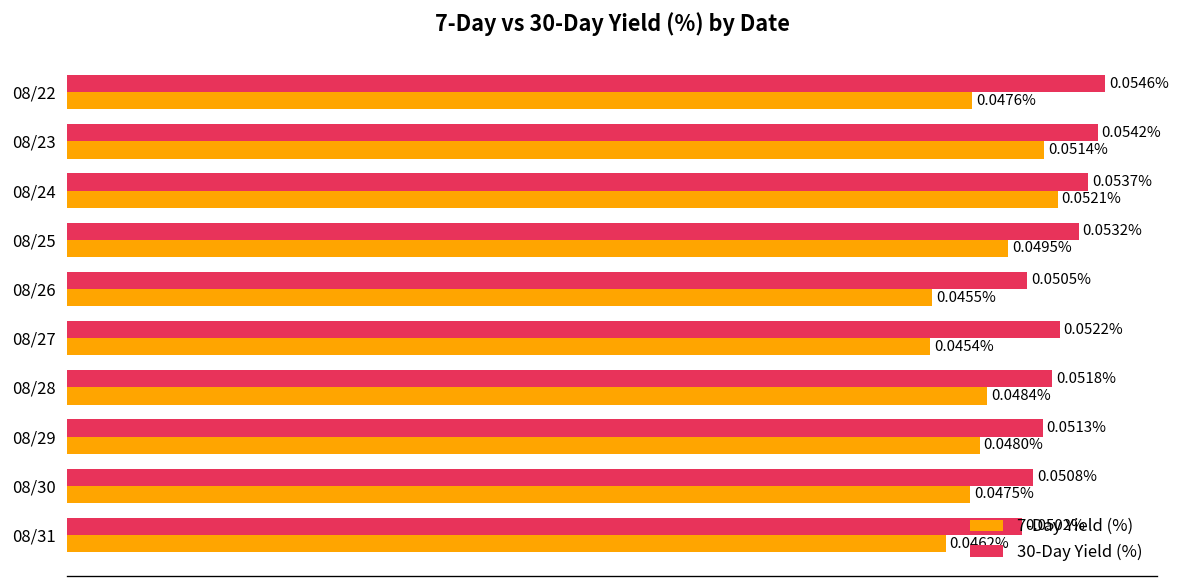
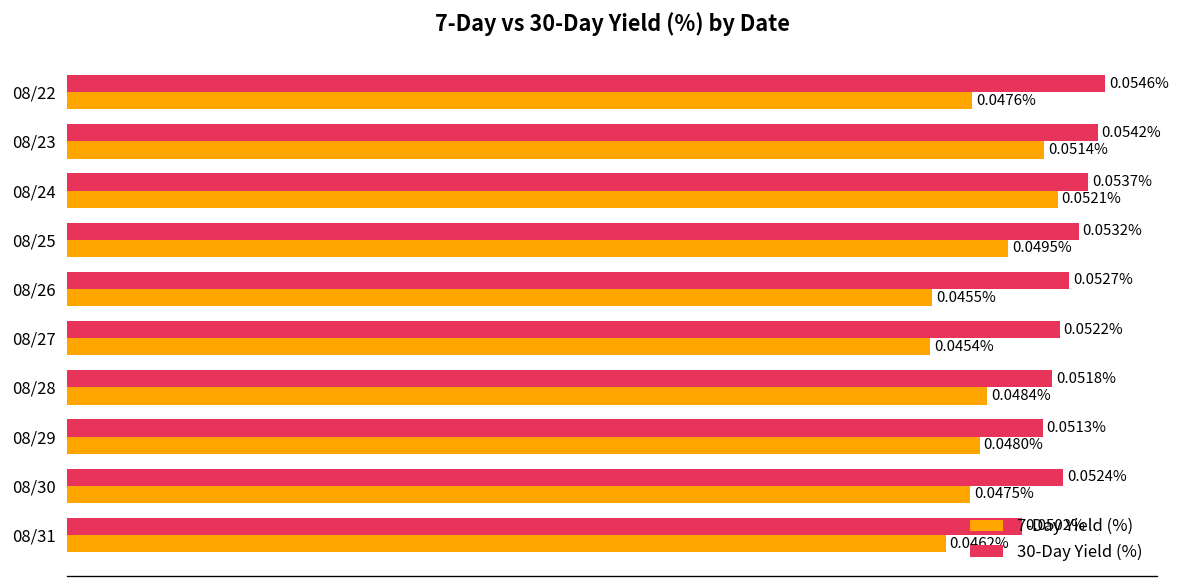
30-Day Yield (%), 08/26: 0.0505% -> 0.0527%
30-Day Yield (%), 08/30: 0.0508% -> 0.0524%
